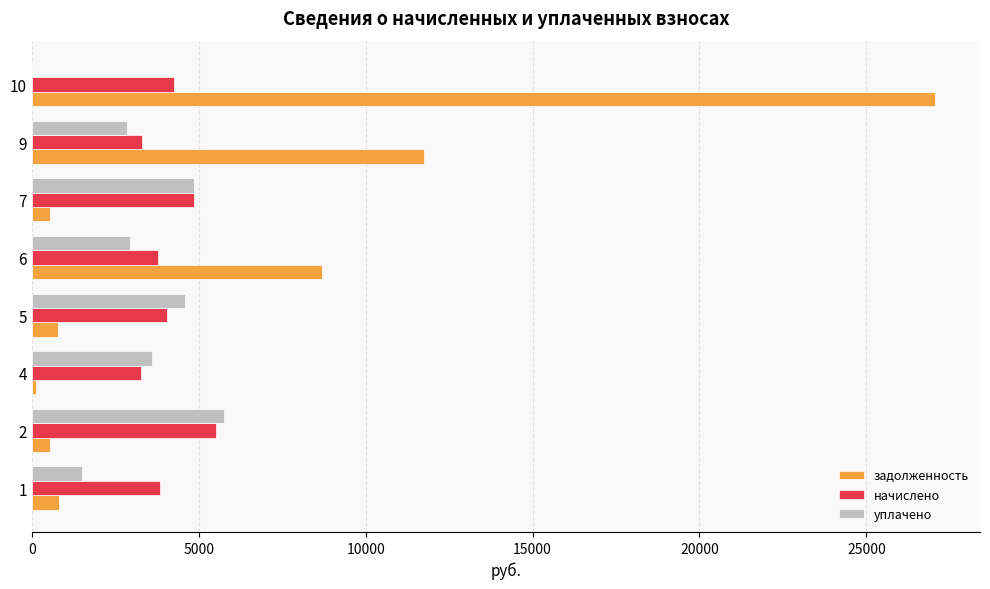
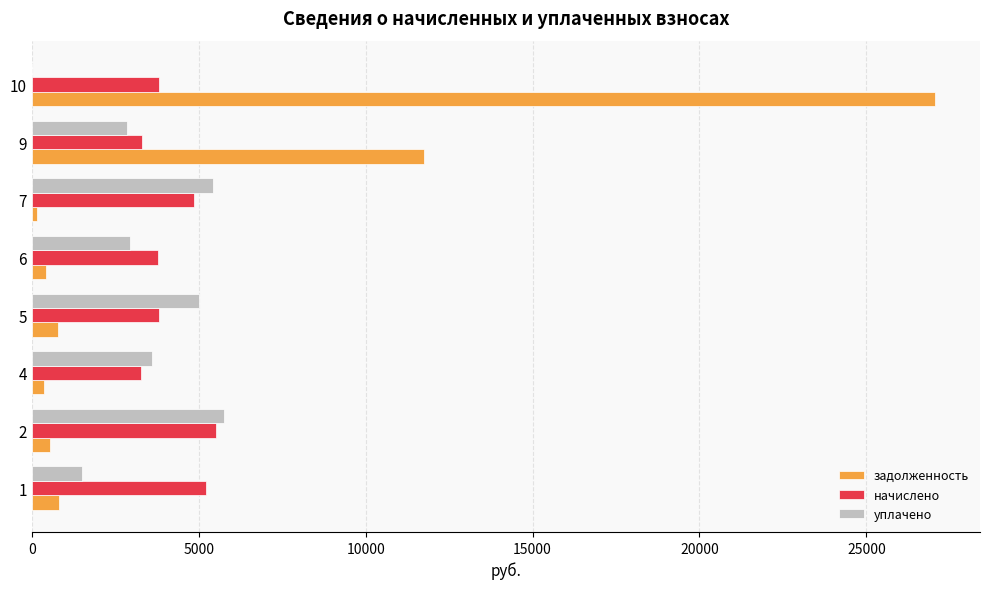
начислено, 10: 4200 -> 3800
уплачено, 7: 4800 -> 5400
задолженность, 7: 500 -> 100
задолженность, 6: 8700 -> 400
уплачено, 5: 4600 -> 5000
начислено, 5: 4100 -> 3800
задолженность, 4: 100 -> 400
начислено, 1: 3800 -> 5200
